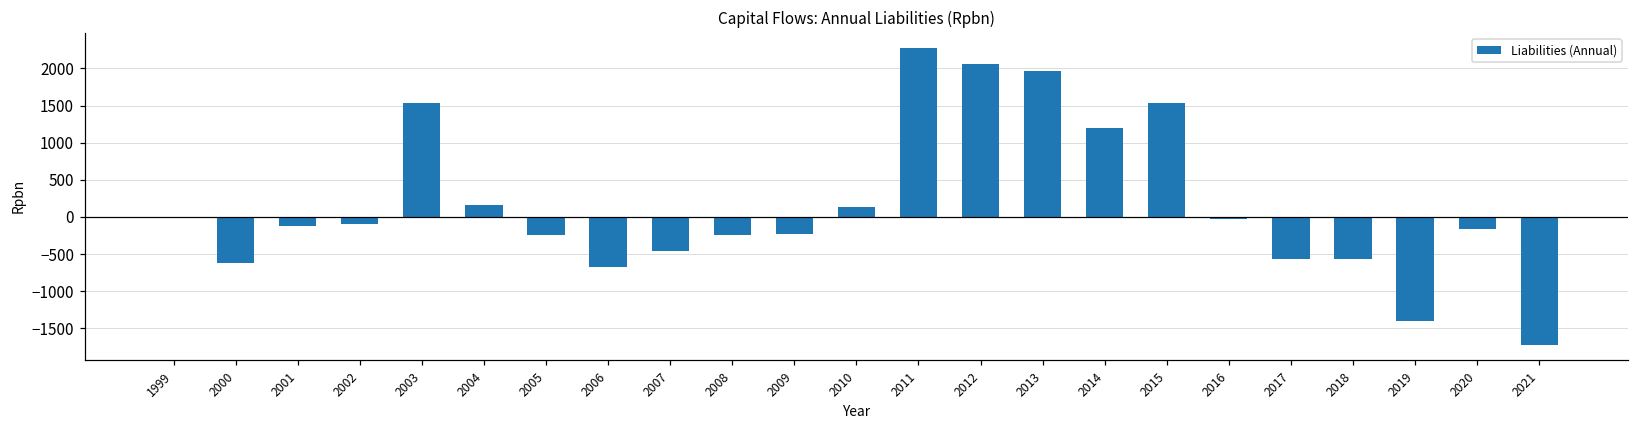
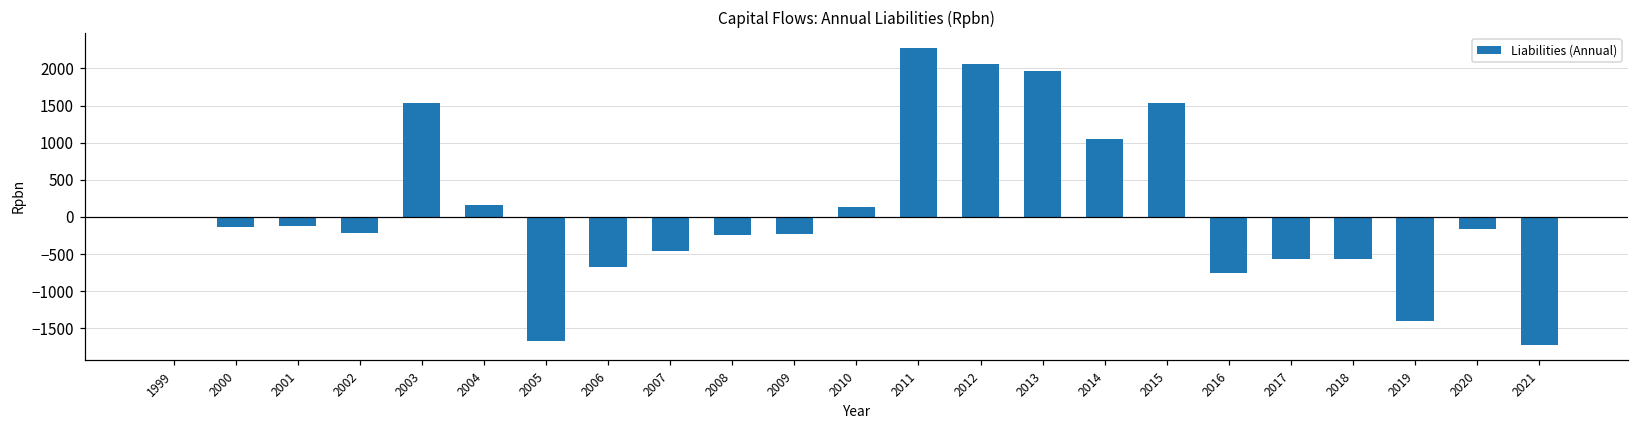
2000: -600 -> -100
2002: -100 -> -200
2005: -200 -> -1700
2014: 1200 -> 1000
2016: 0 -> -800
